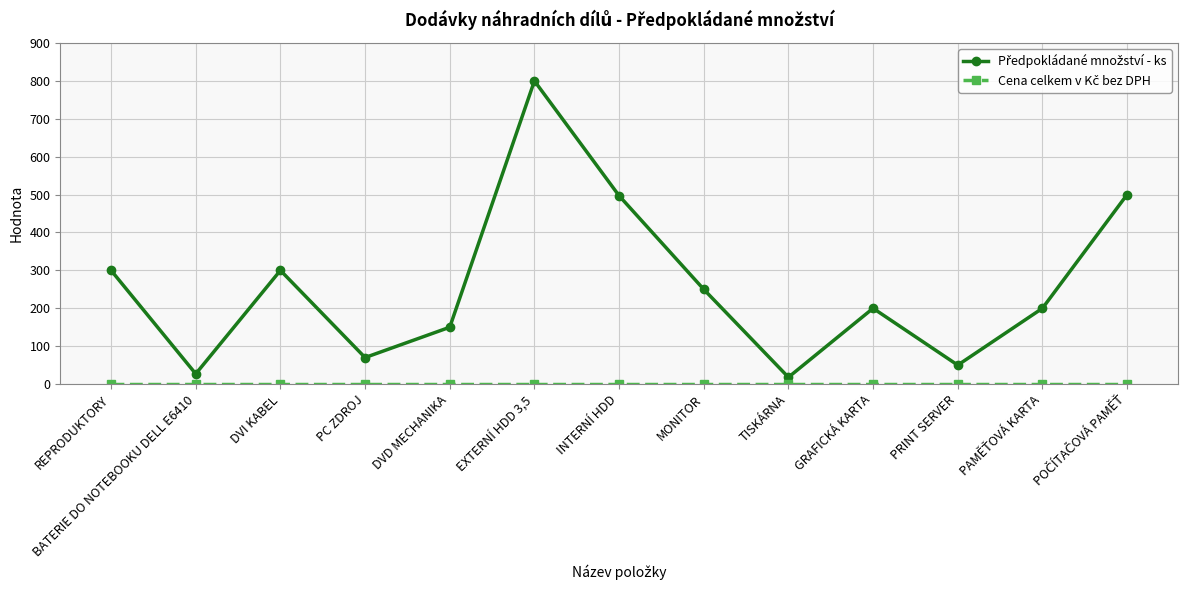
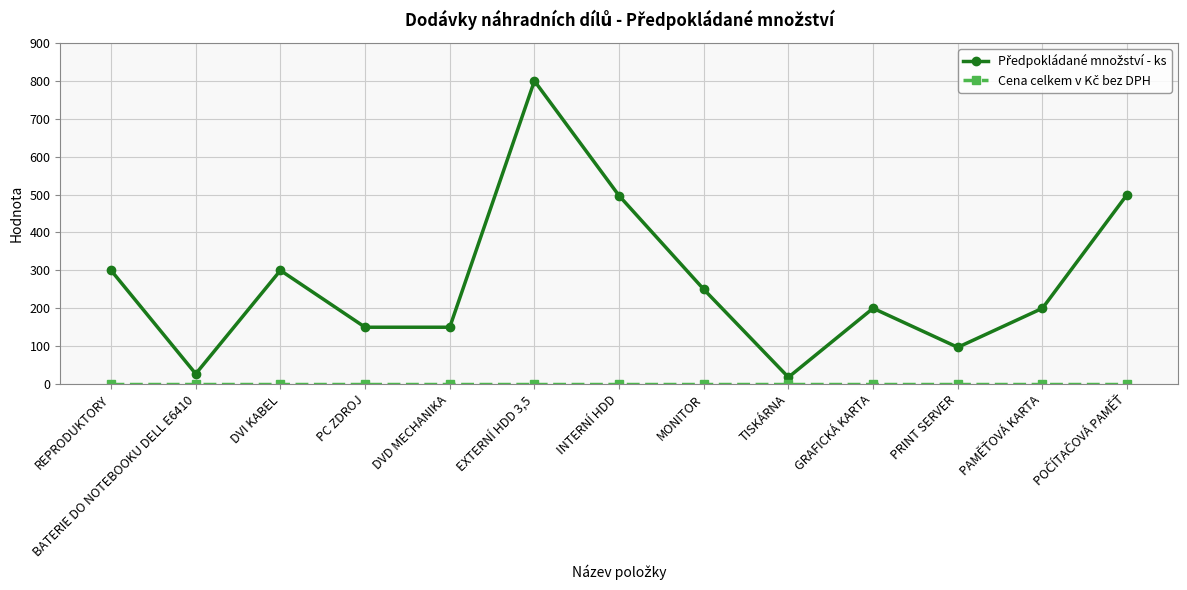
Předpokládané množství - ks, PC ZDROJ: 70 -> 150
Předpokládané množství - ks, PRINT SERVER: 50 -> 100
